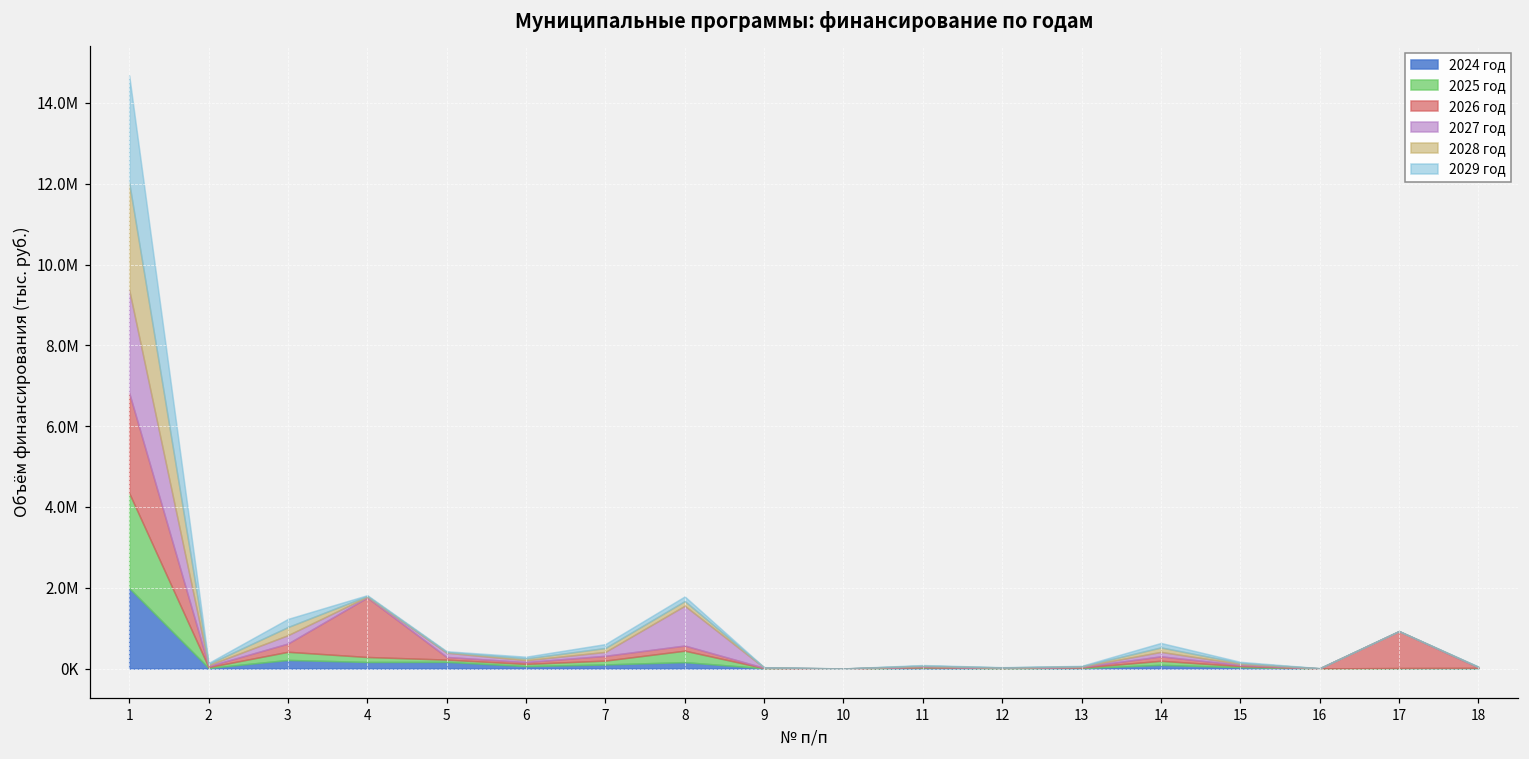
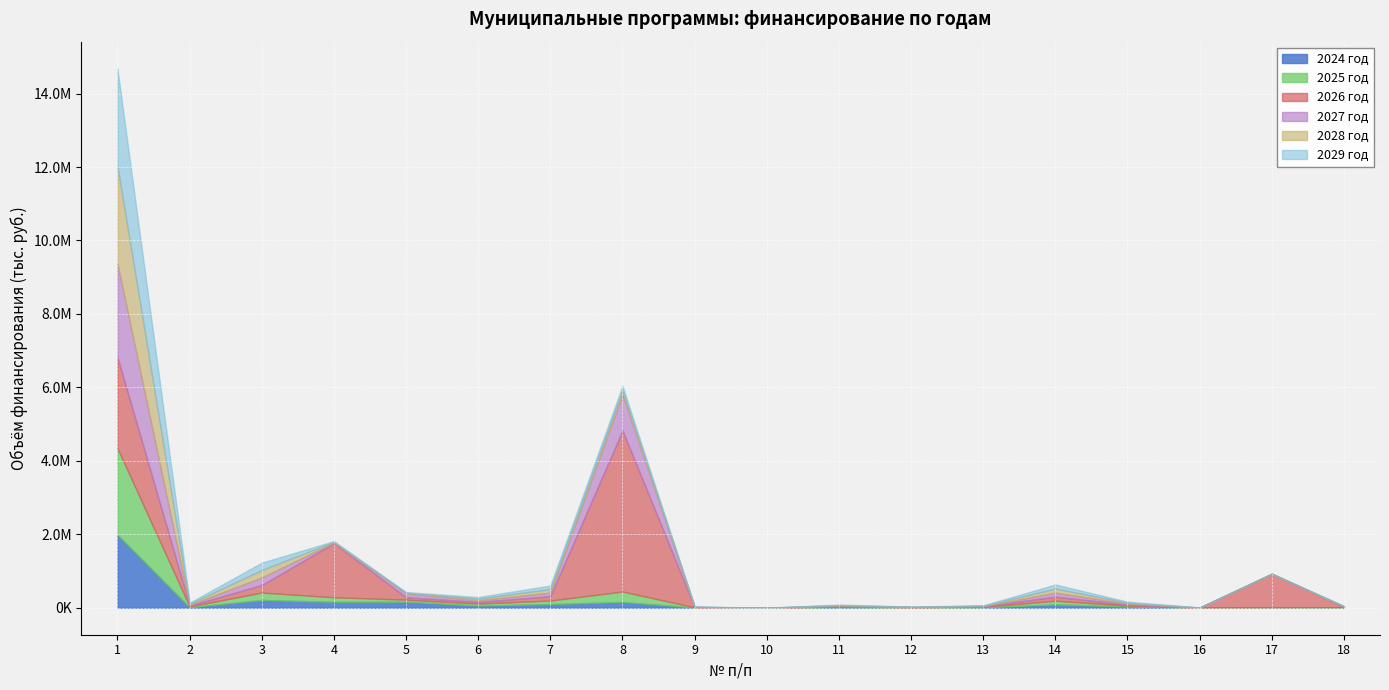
2026 год, 8: 100000 -> 4400000
